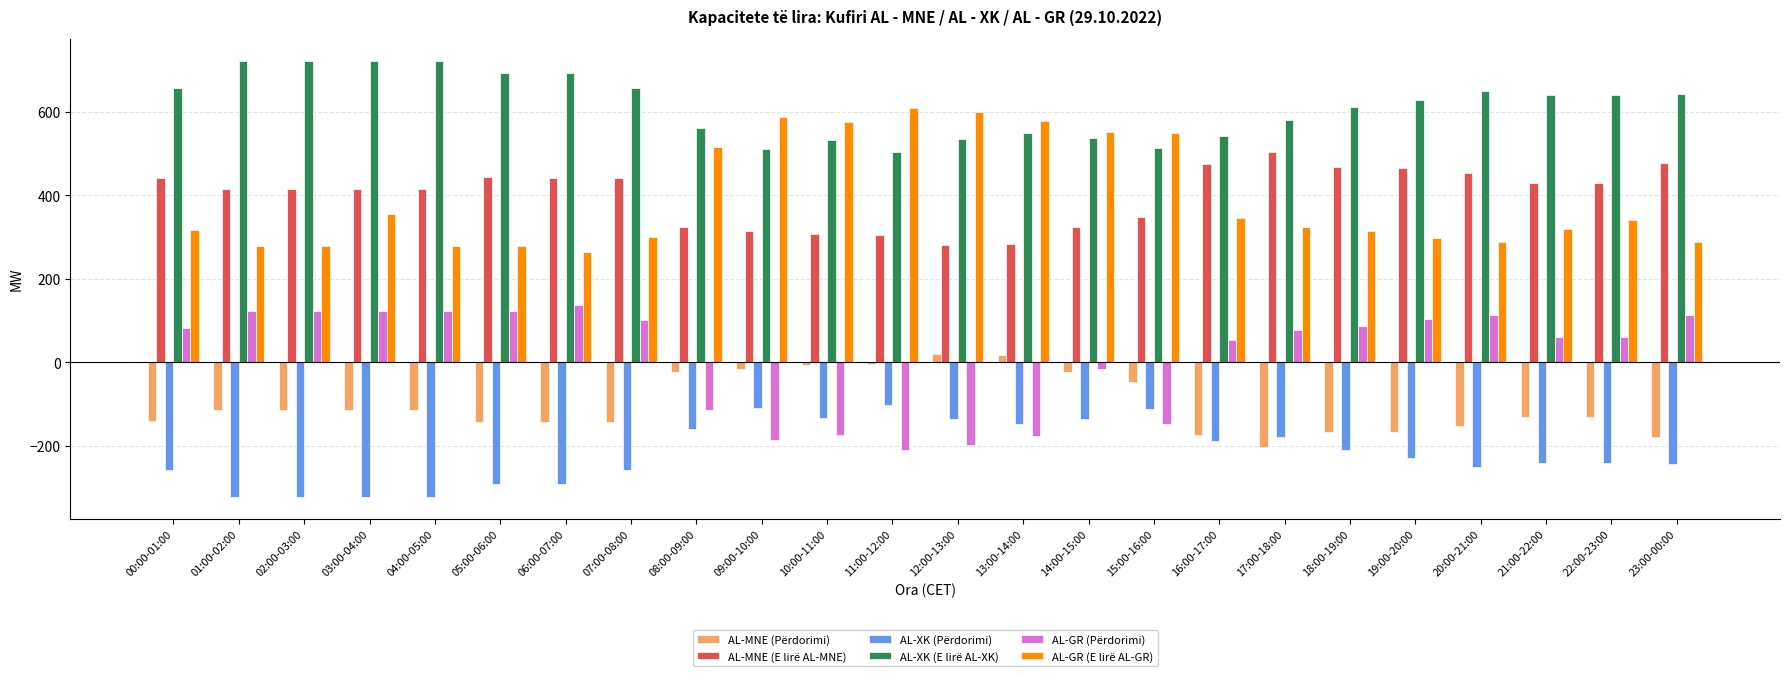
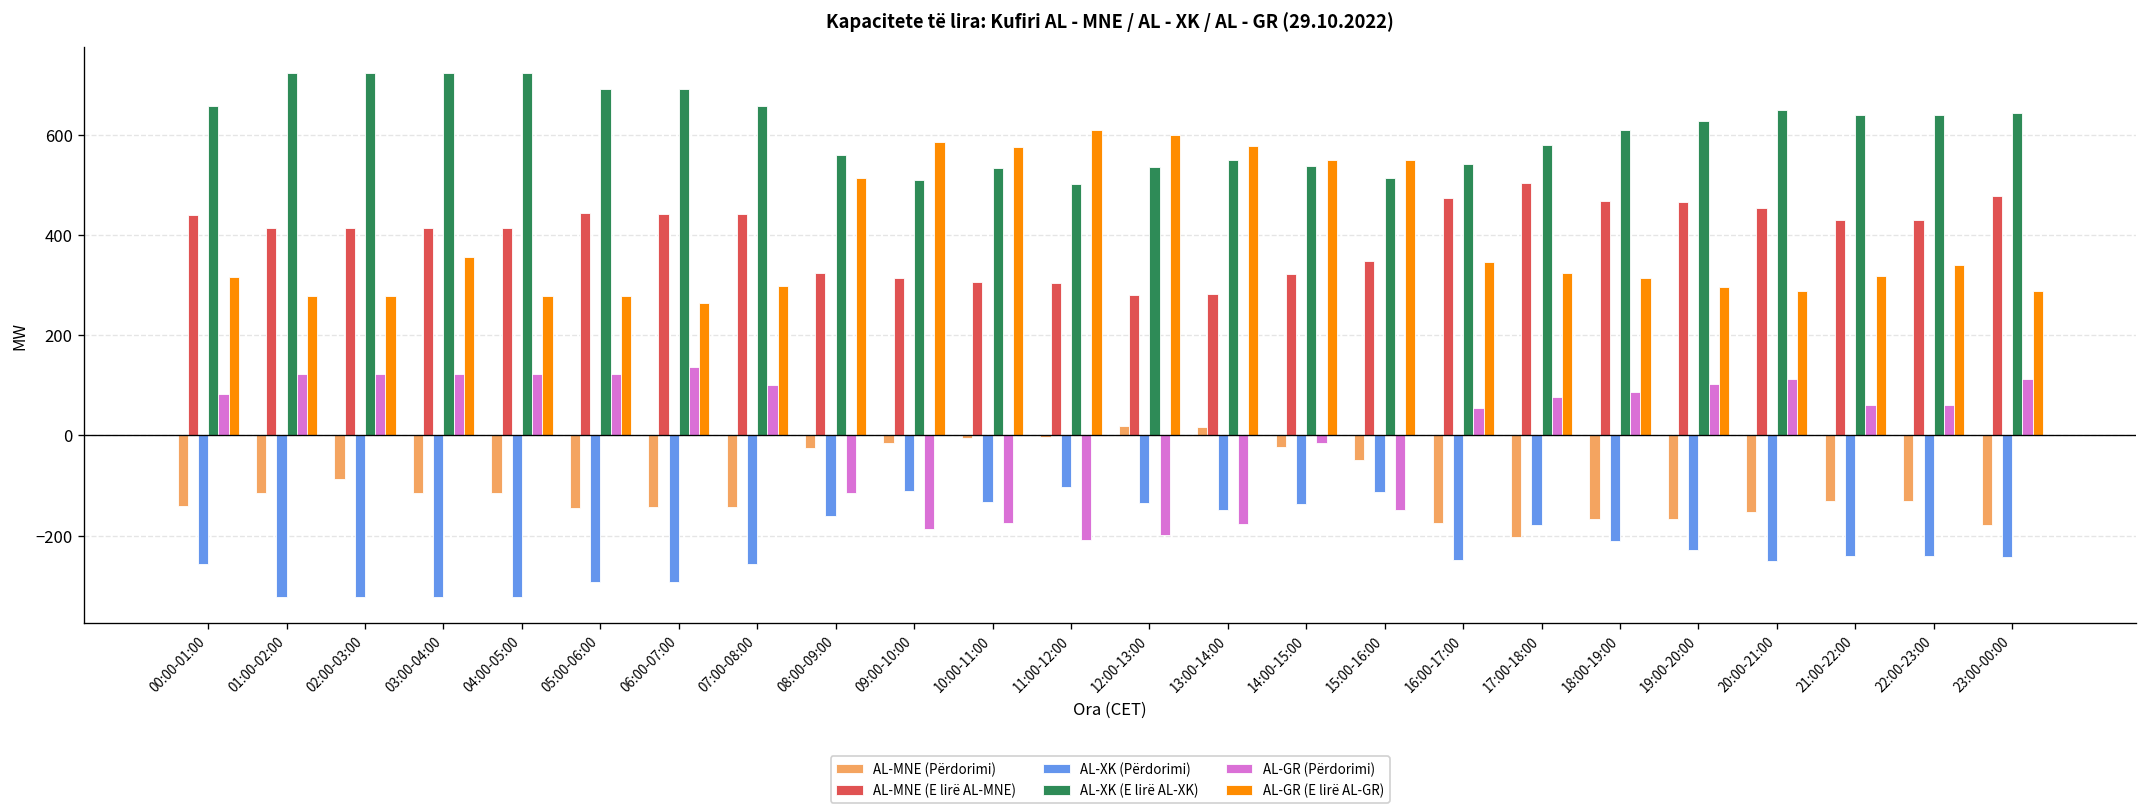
AL-MNE (Përdorimi), 02:00-03:00: -110 -> -90
AL-XK (Përdorimi), 16:00-17:00: -190 -> -250
